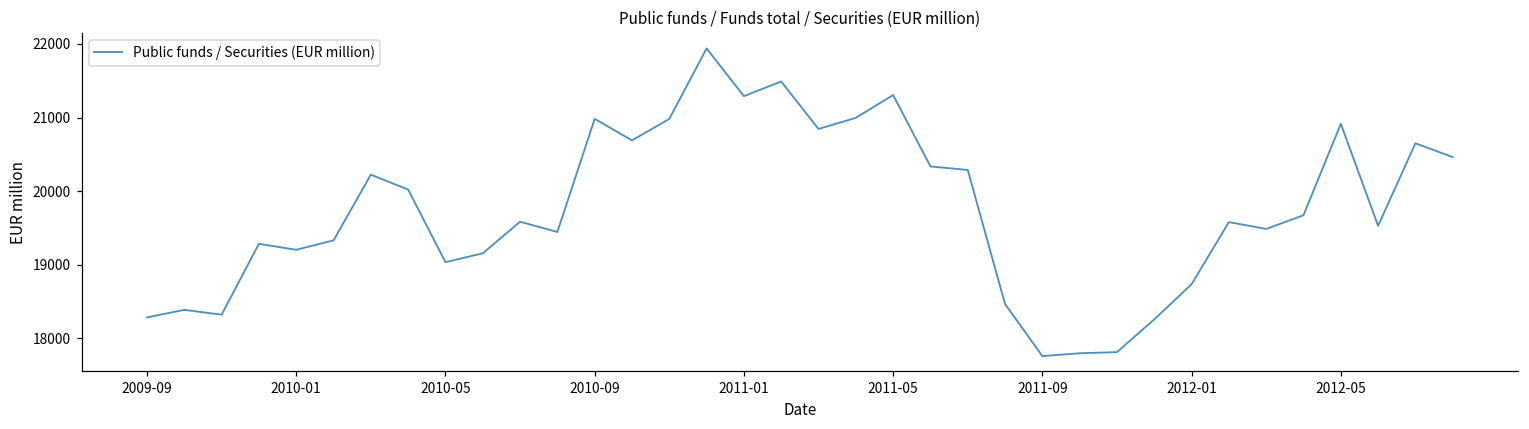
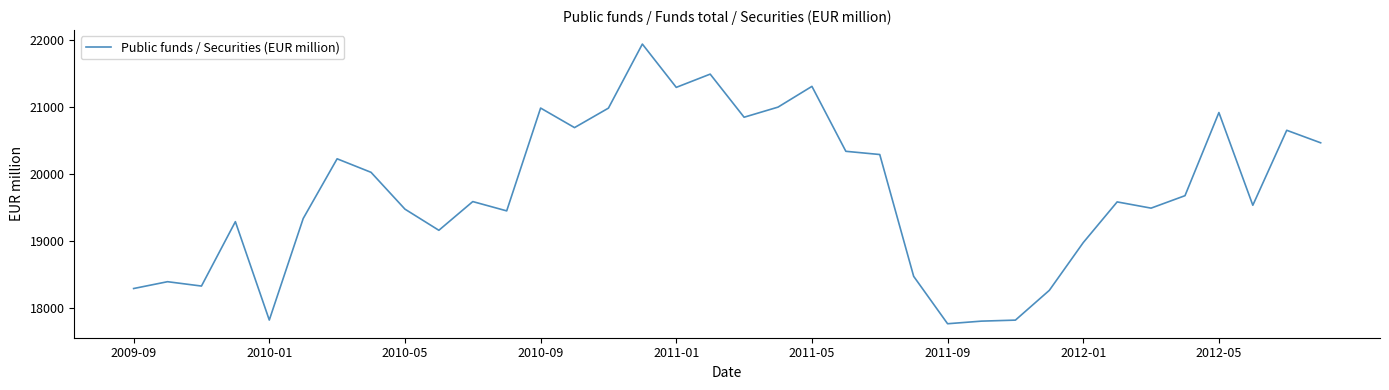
2010-01: 19200 -> 17800
2010-05: 19000 -> 19500
2012-01: 18700 -> 19000
